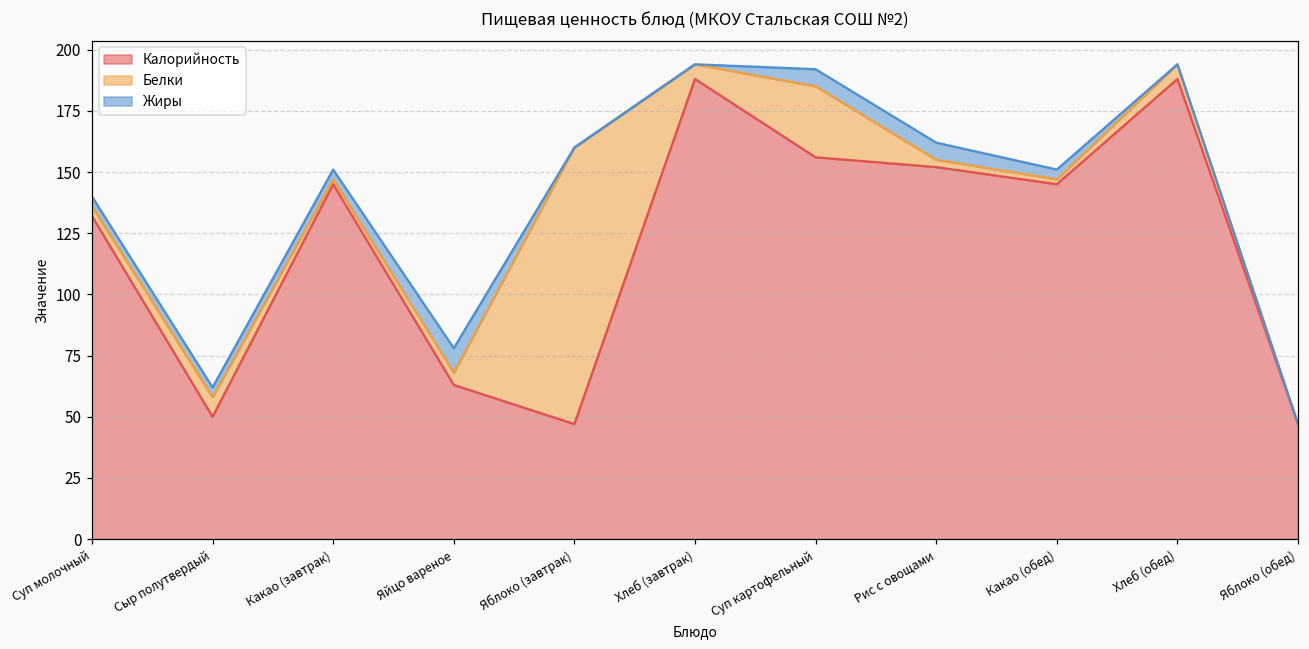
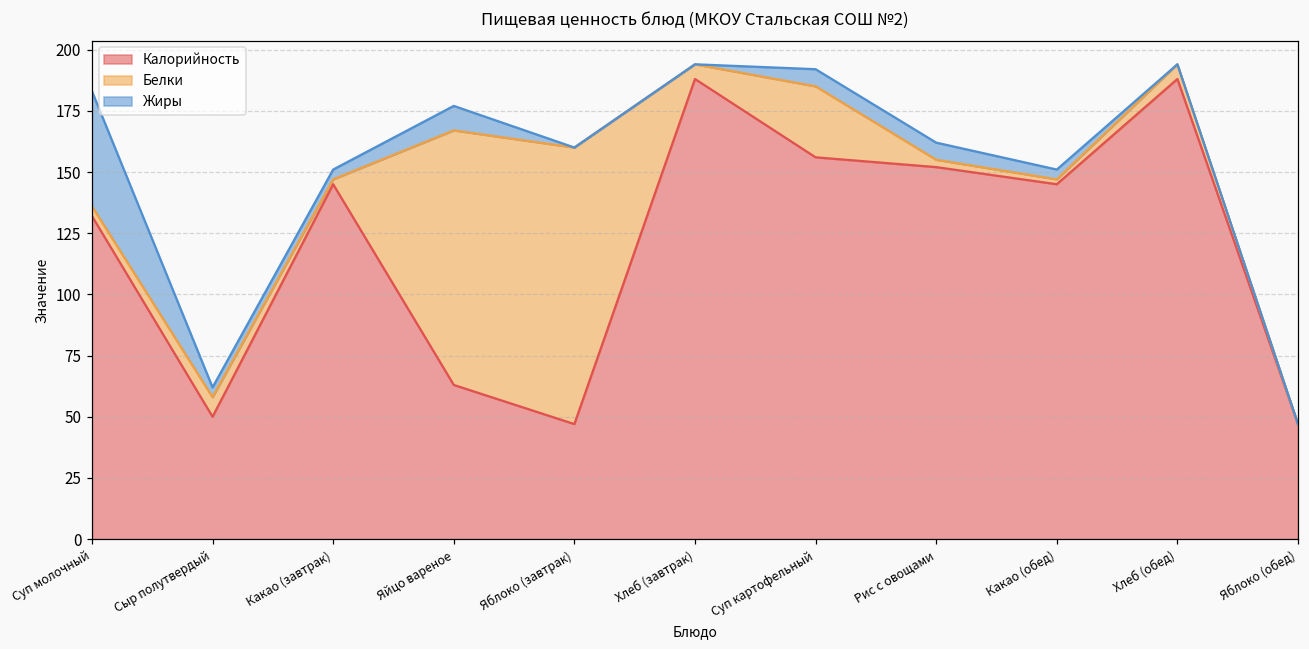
Жиры, Суп молочный: 4 -> 47
Белки, Яйцо вареное: 5 -> 104
